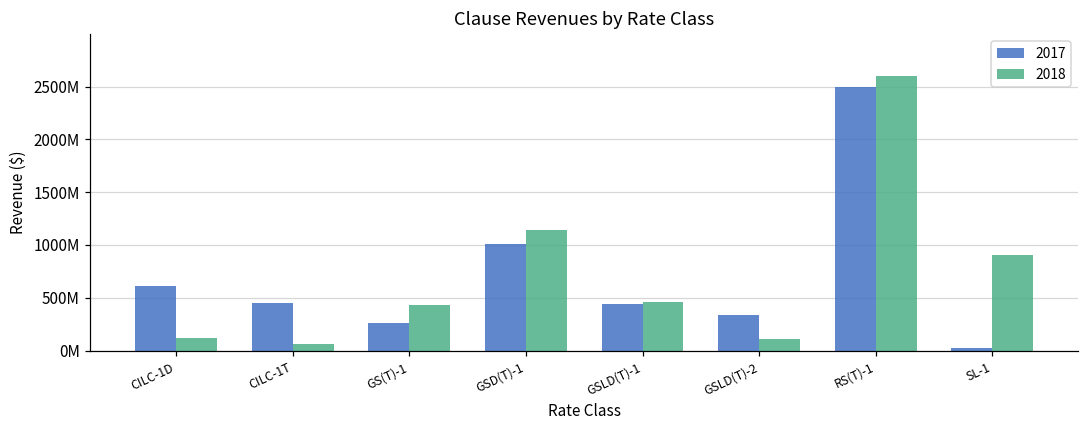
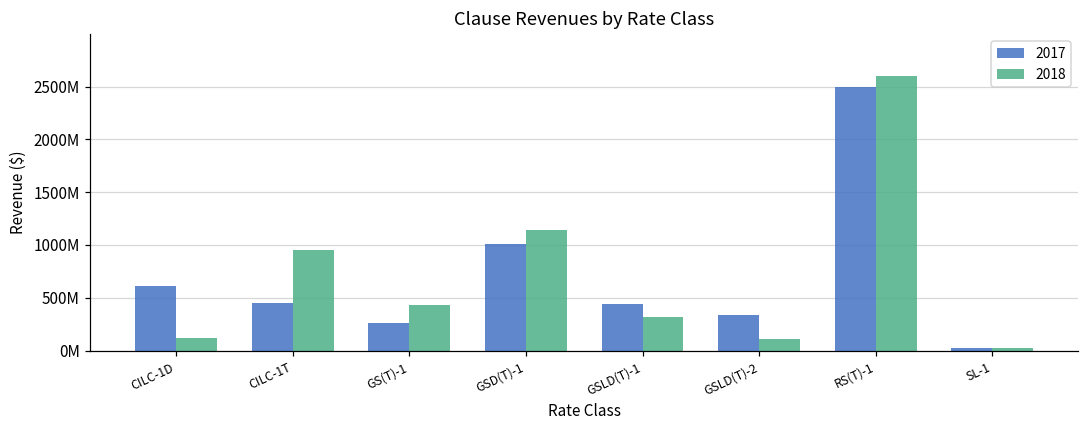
2018, CILC-1T: 100000000 -> 900000000
2018, GSLD(T)-1: 500000000 -> 300000000
2018, SL-1: 900000000 -> 0
